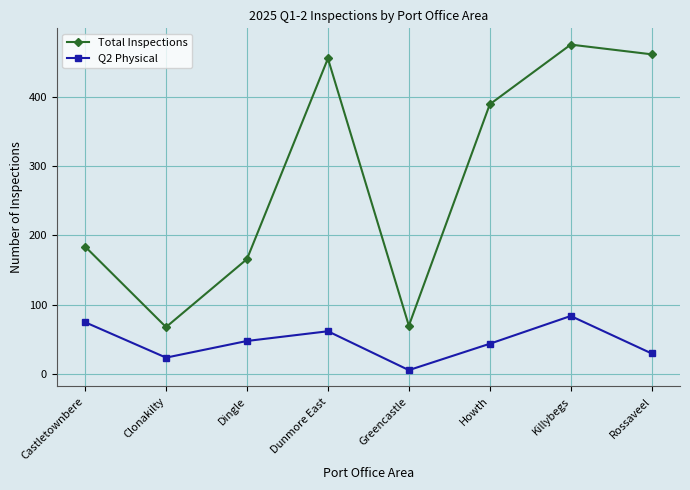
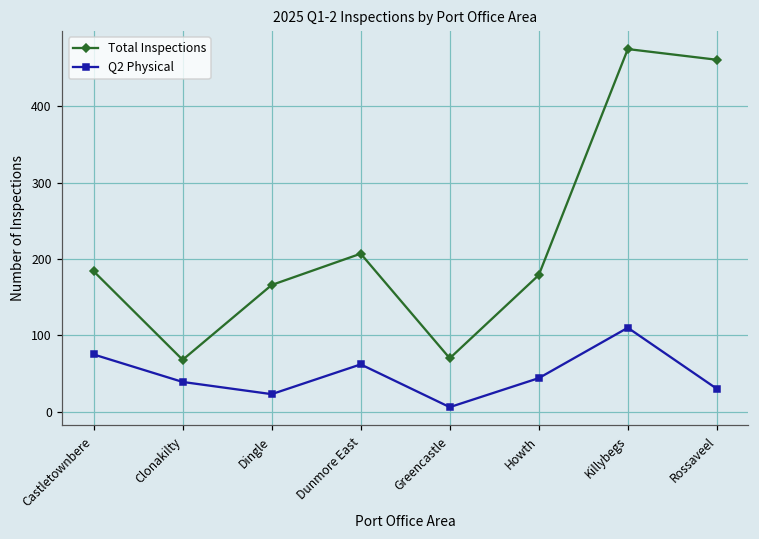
Q2 Physical, Clonakilty: 20 -> 40
Q2 Physical, Dingle: 50 -> 20
Total Inspections, Dunmore East: 460 -> 210
Total Inspections, Howth: 390 -> 180
Q2 Physical, Killybegs: 80 -> 110
